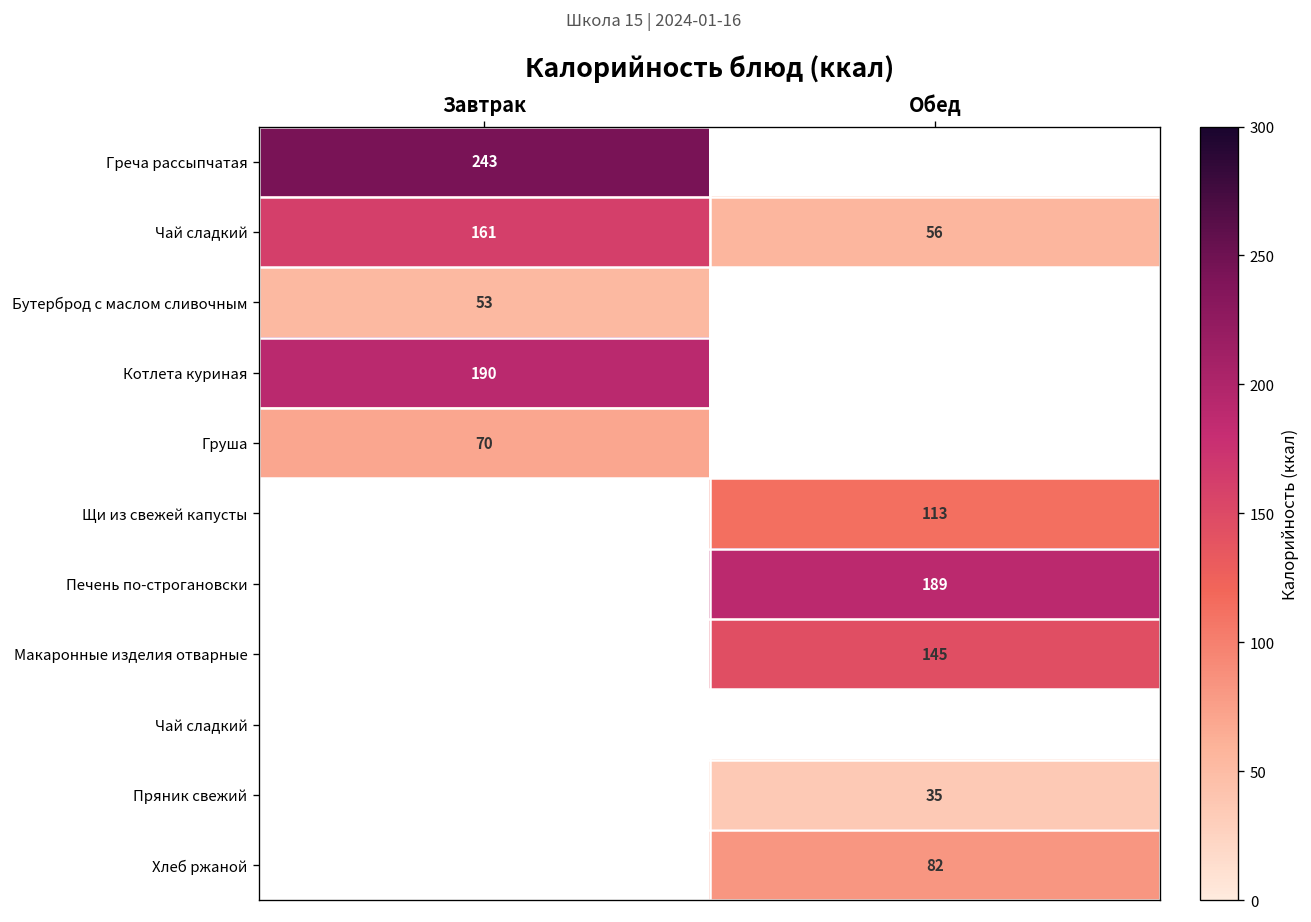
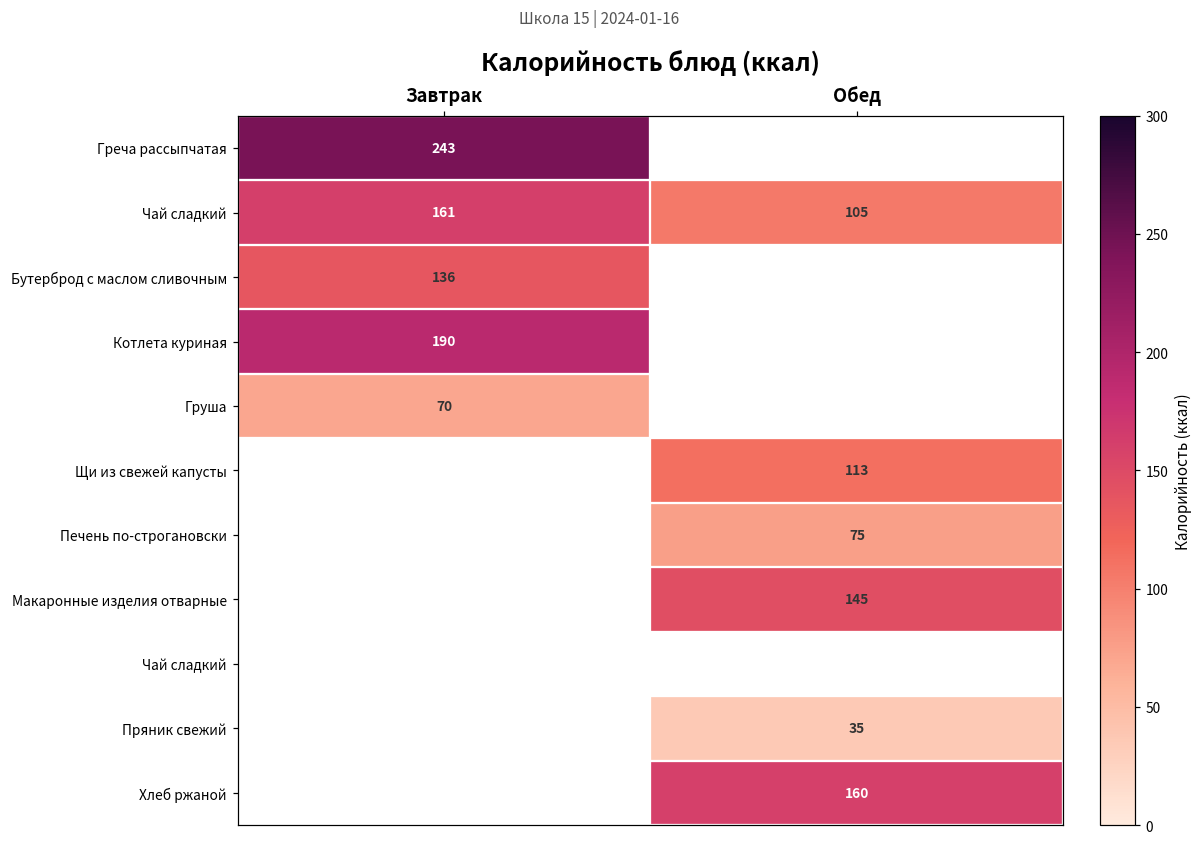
Чай сладкий, Обед: 56 -> 105
Бутерброд с маслом сливочным, Завтрак: 53 -> 136
Печень по-строгановски, Обед: 189 -> 75
Хлеб ржаной, Обед: 82 -> 160
